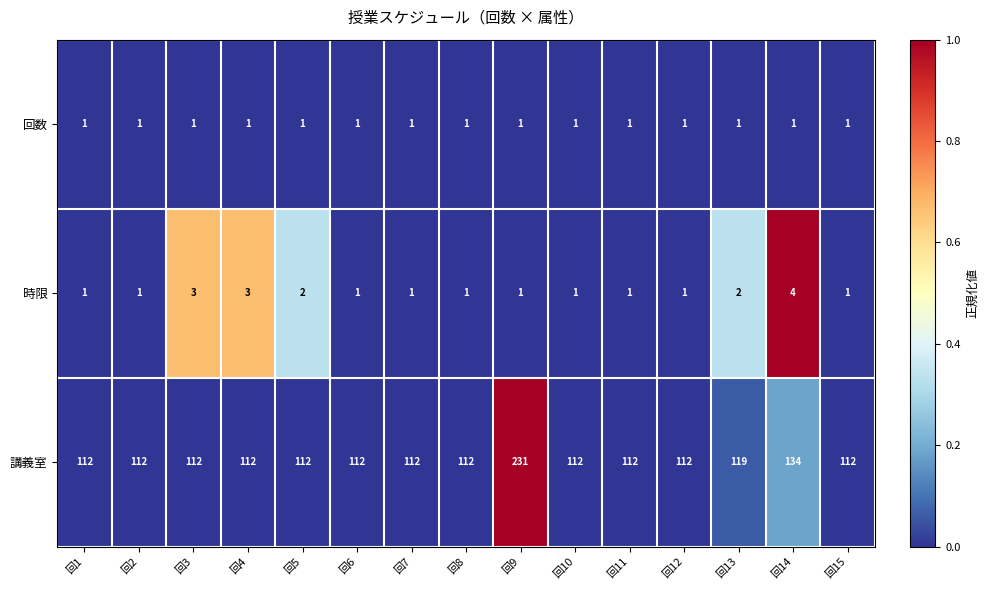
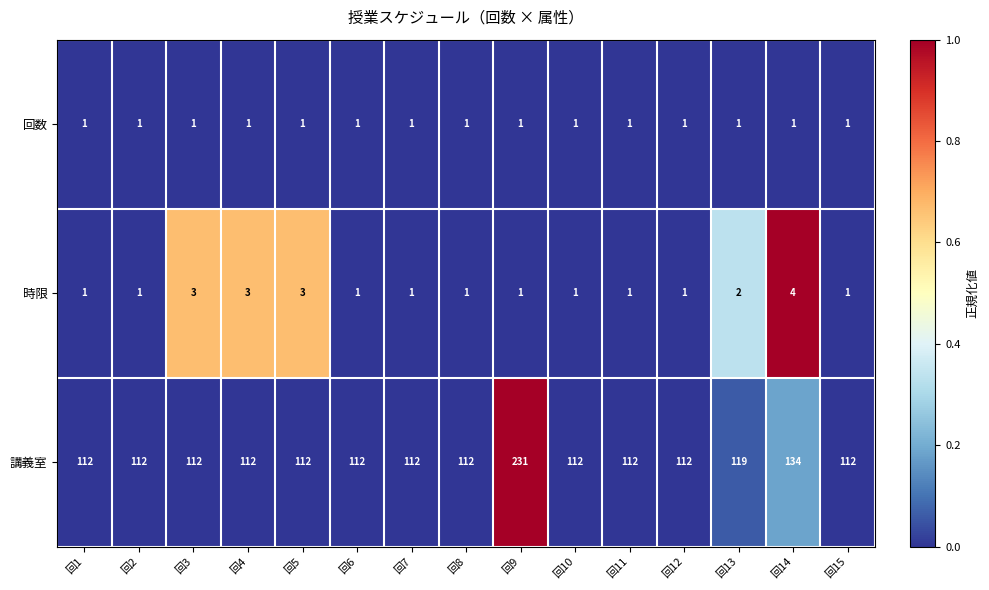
時限, 回5: 2 -> 3
